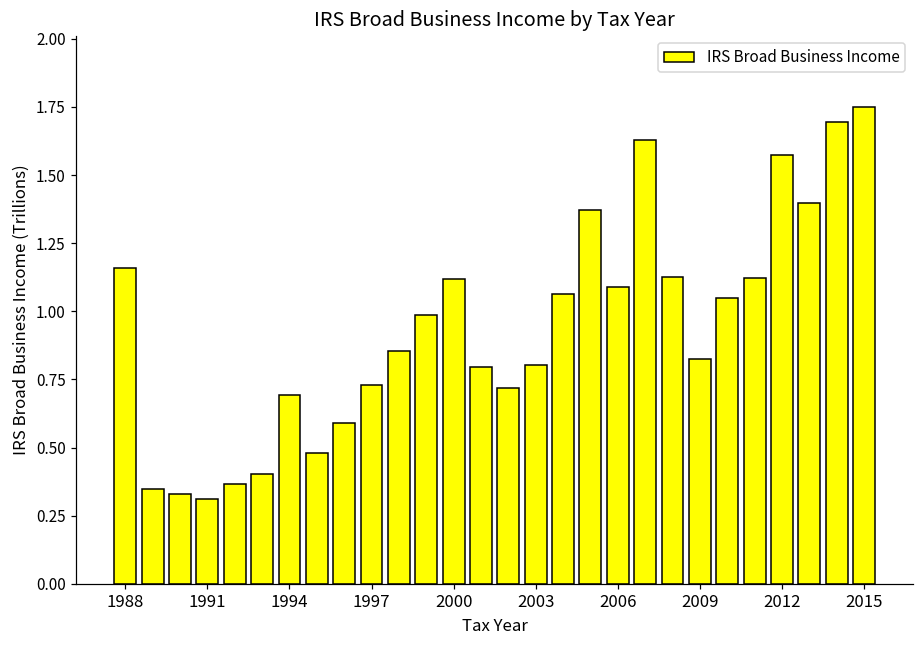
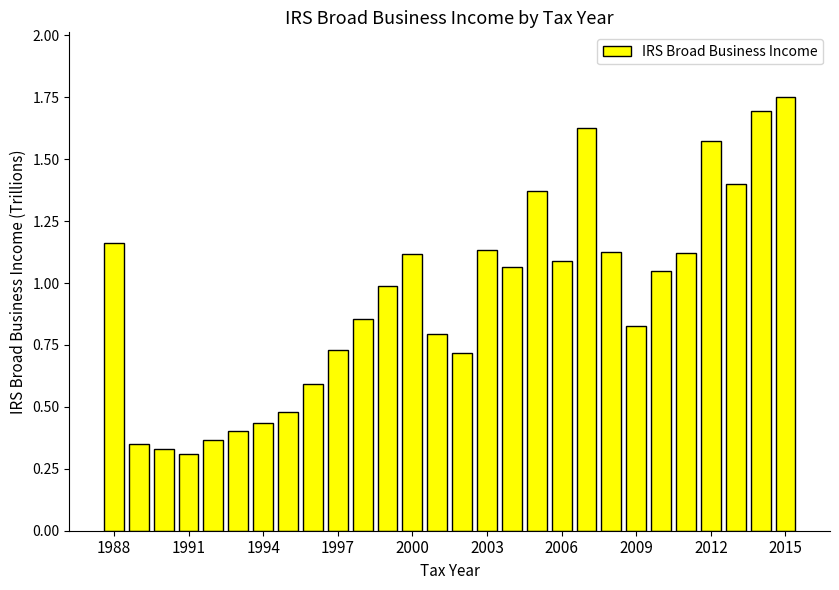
1994: 0.69 -> 0.43
2003: 0.80 -> 1.13
